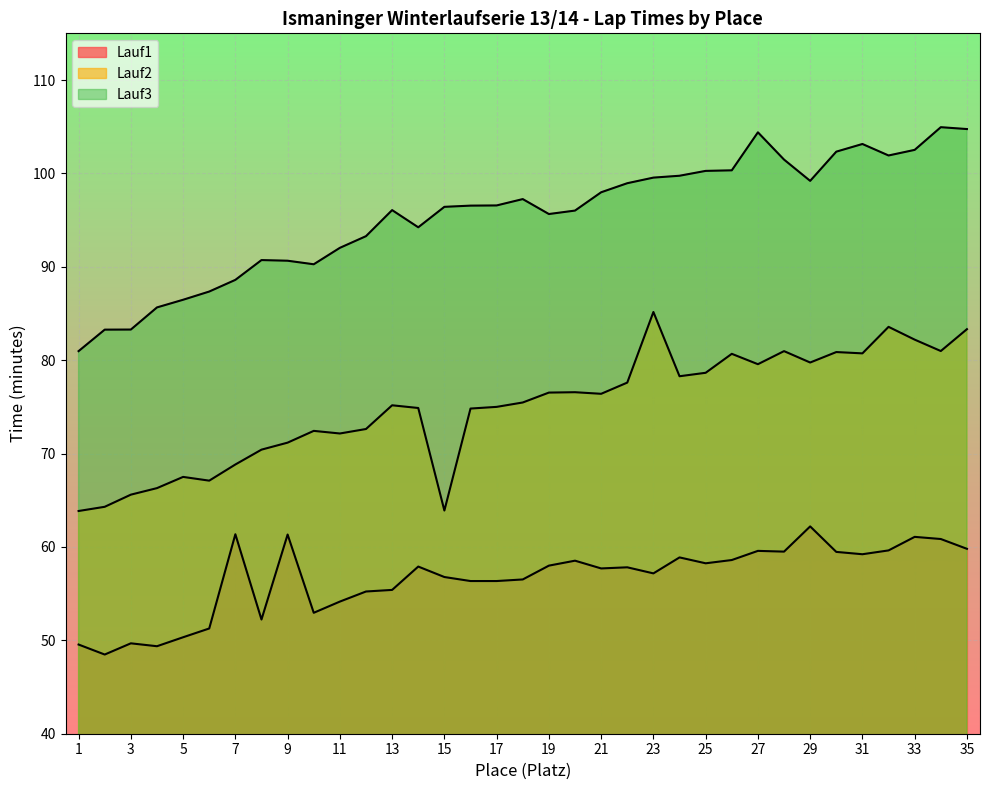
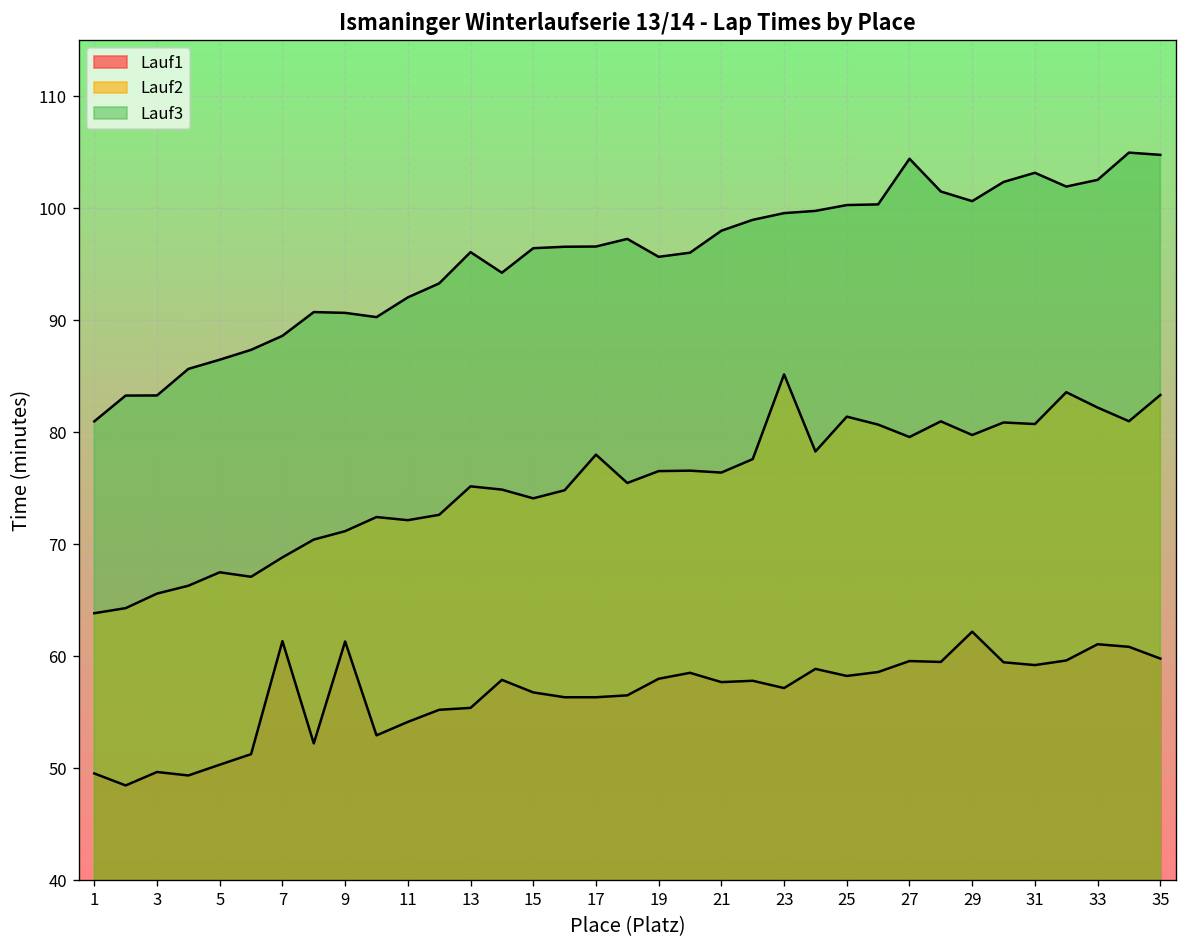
Lauf2, 15: 64 -> 74
Lauf2, 17: 75 -> 78
Lauf2, 25: 79 -> 81
Lauf3, 29: 99 -> 101
